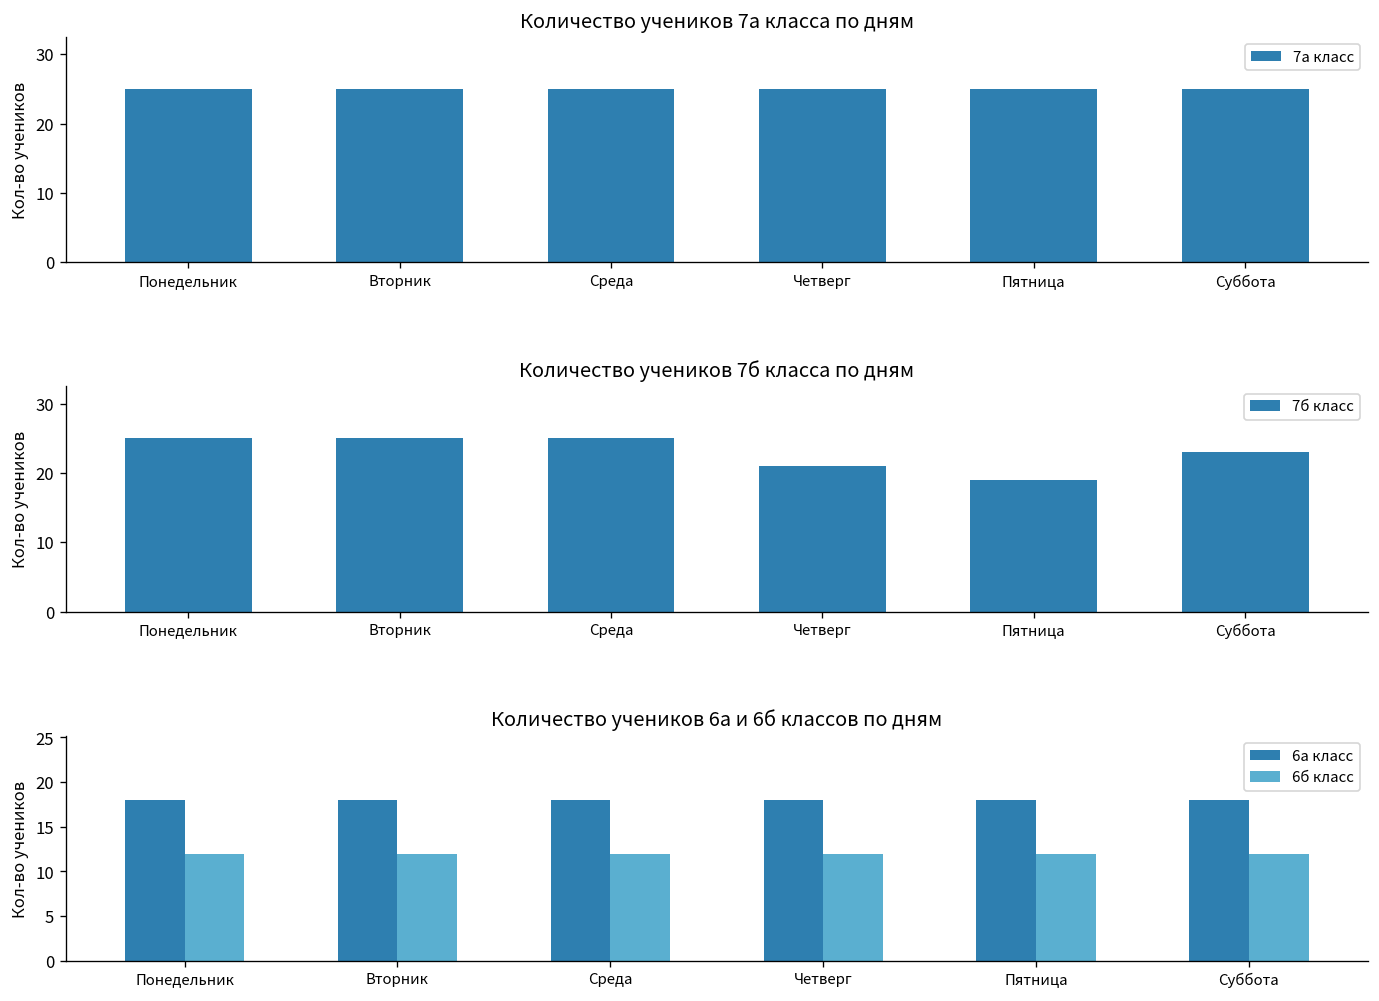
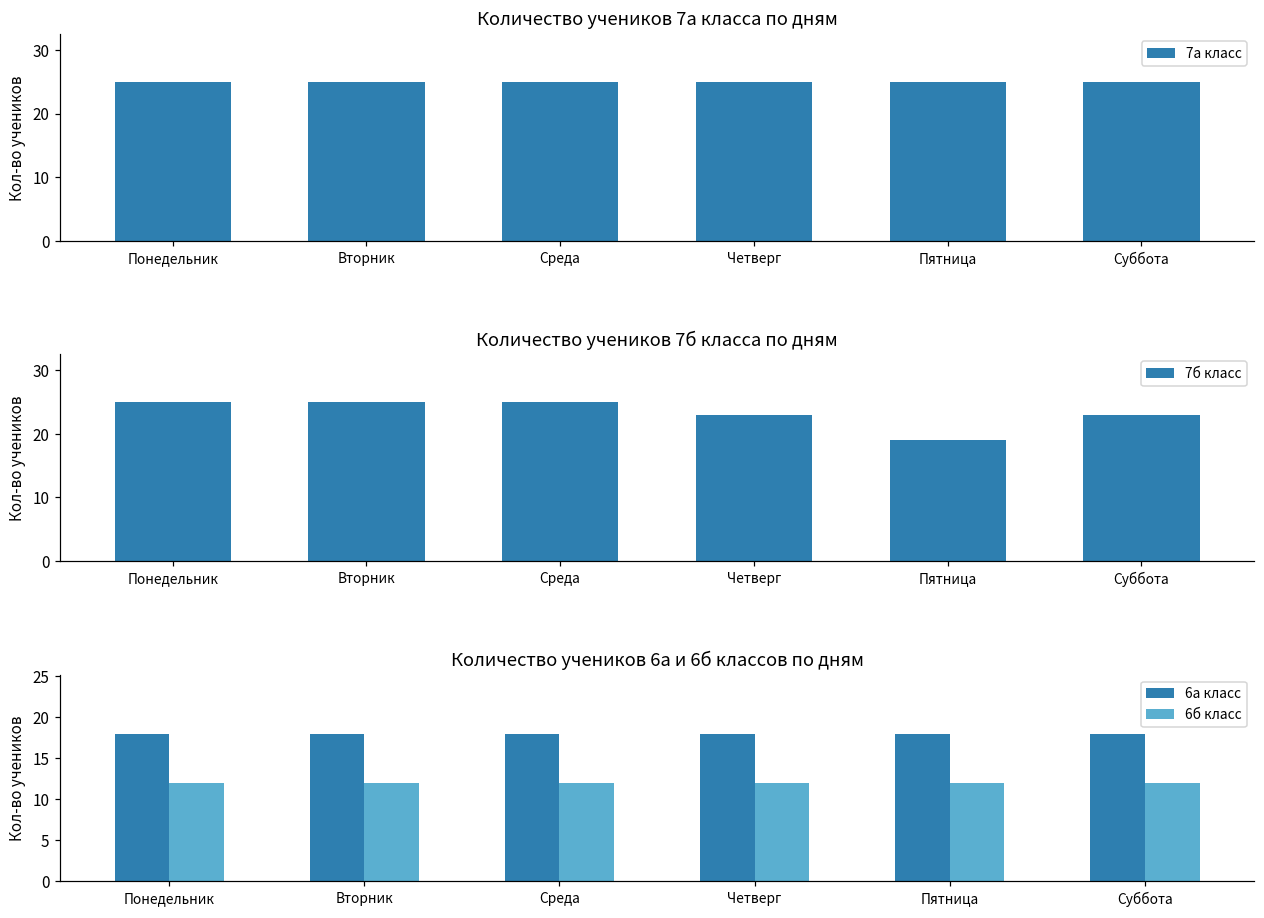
Количество учеников 7б класса по дням, Четверг: 21 -> 23
